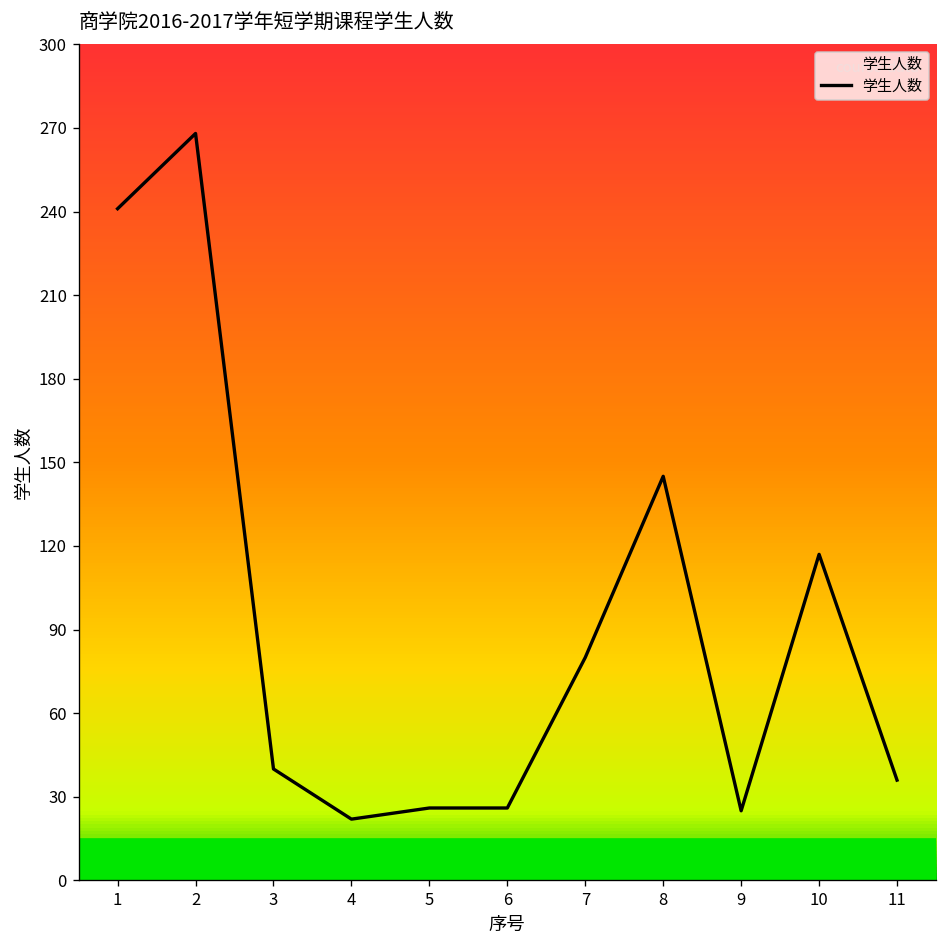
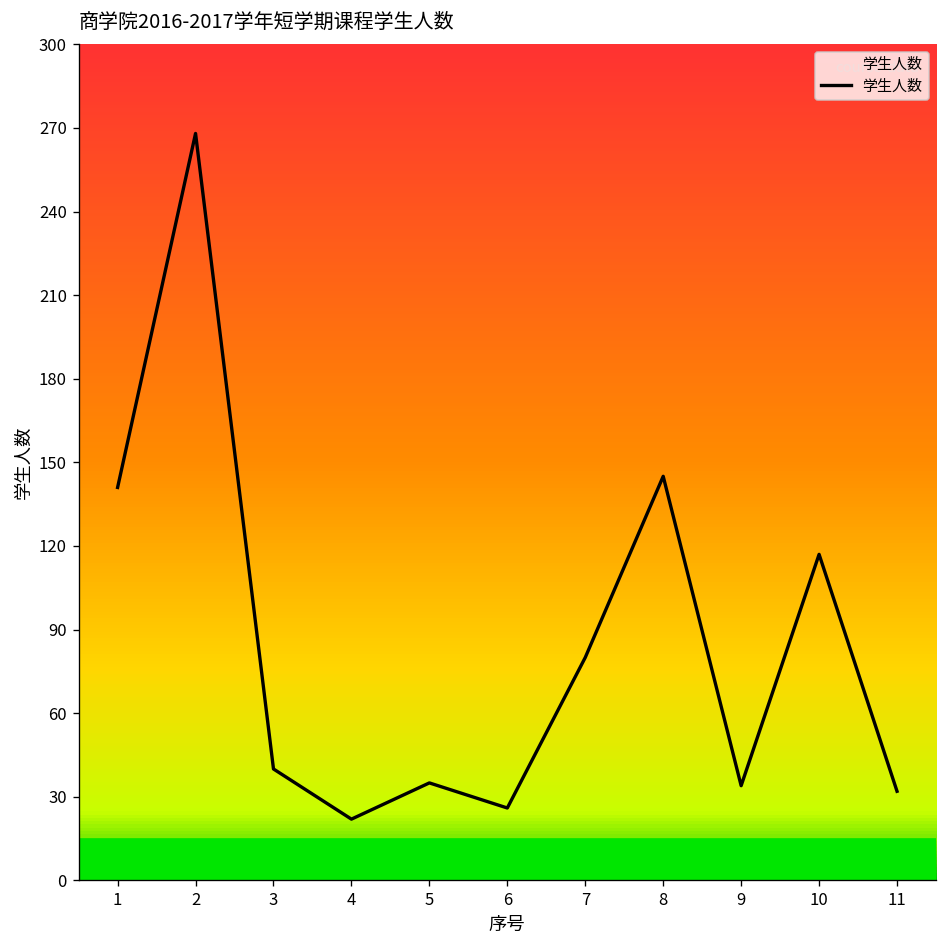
1: 241 -> 141
5: 26 -> 35
9: 25 -> 34
11: 36 -> 32
